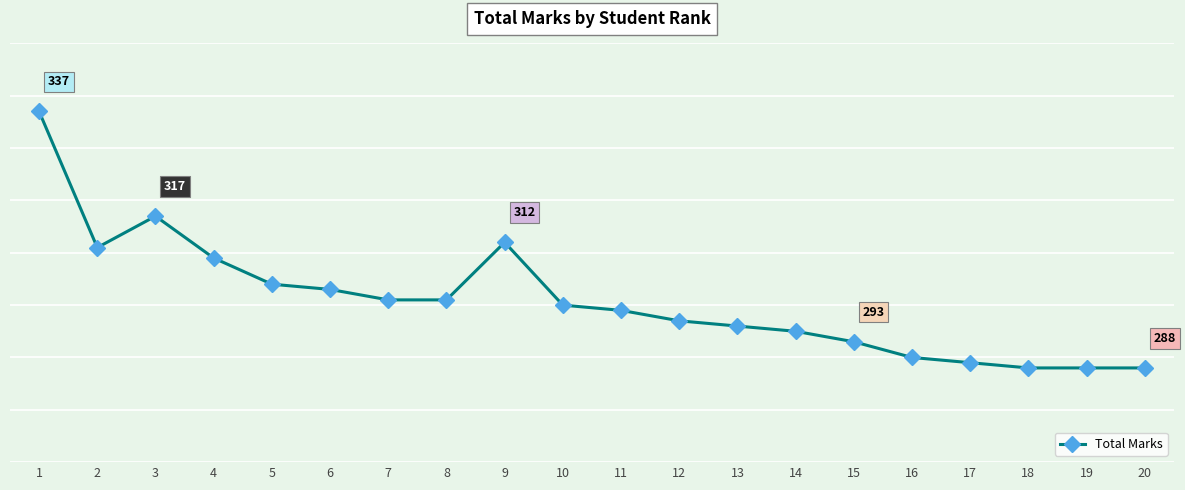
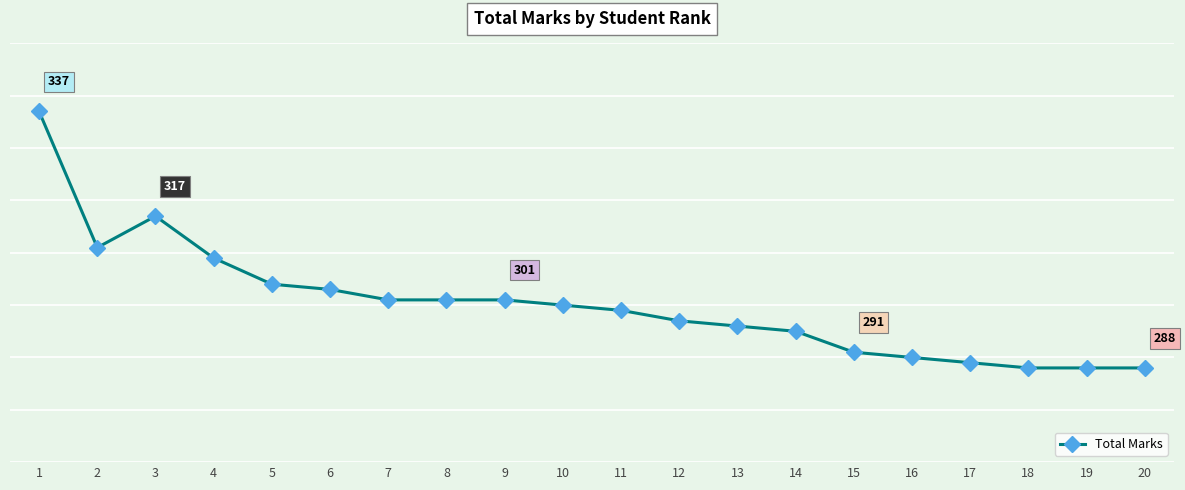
9: 312 -> 301
15: 293 -> 291
